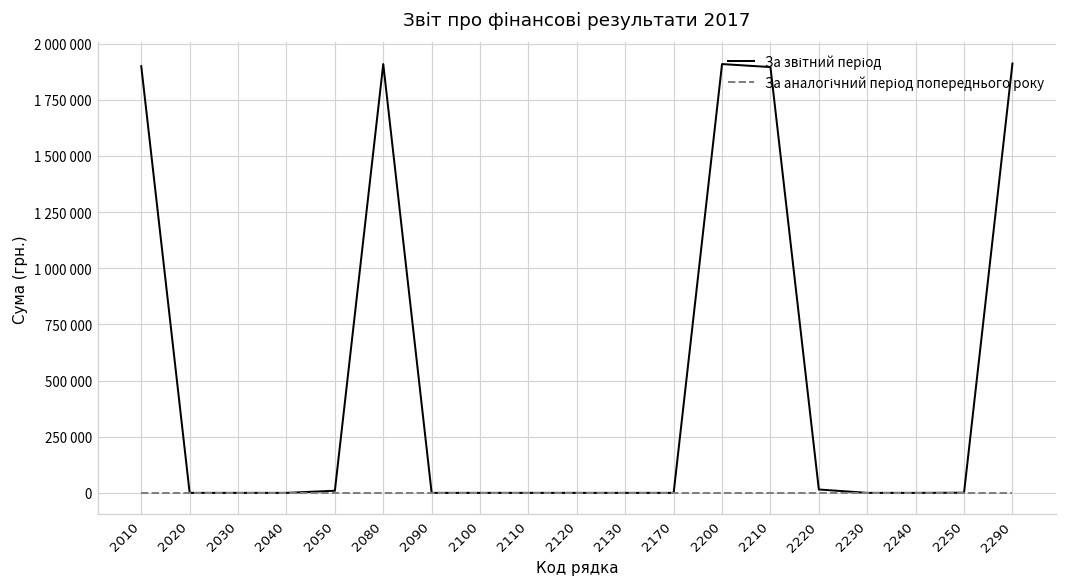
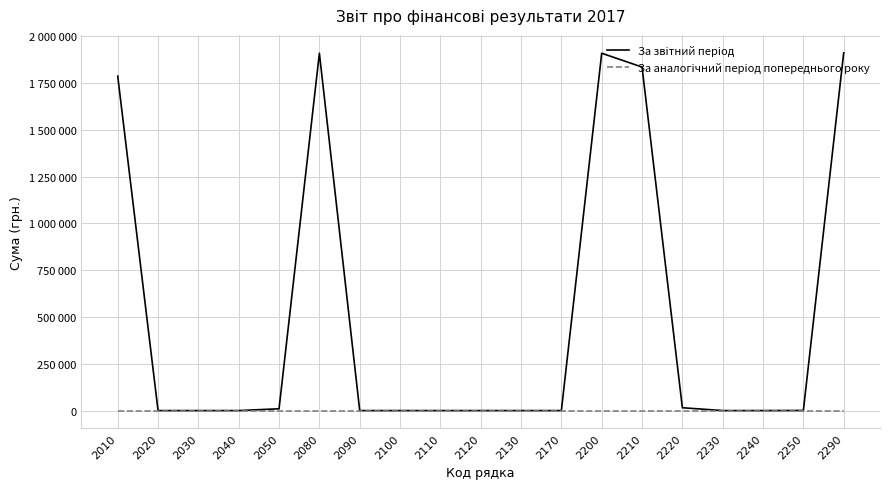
За звітний період, 2010: 1900000 -> 1790000
За звітний період, 2210: 1900000 -> 1830000
